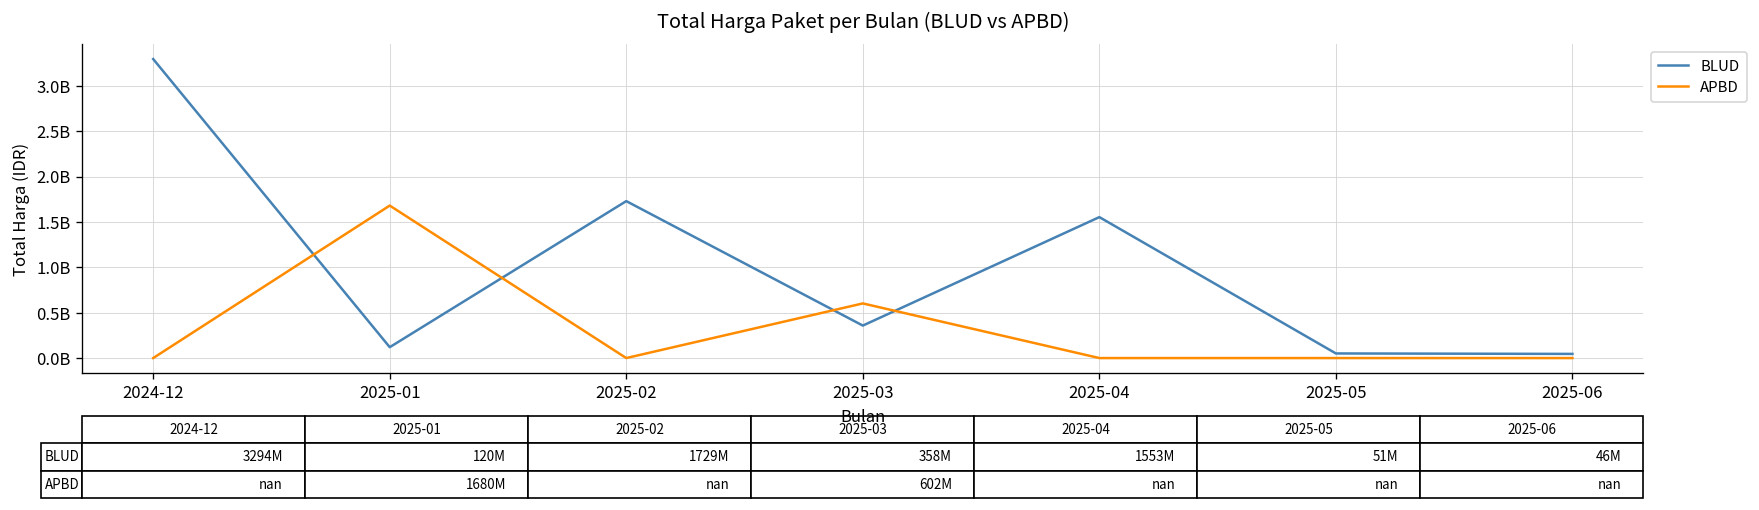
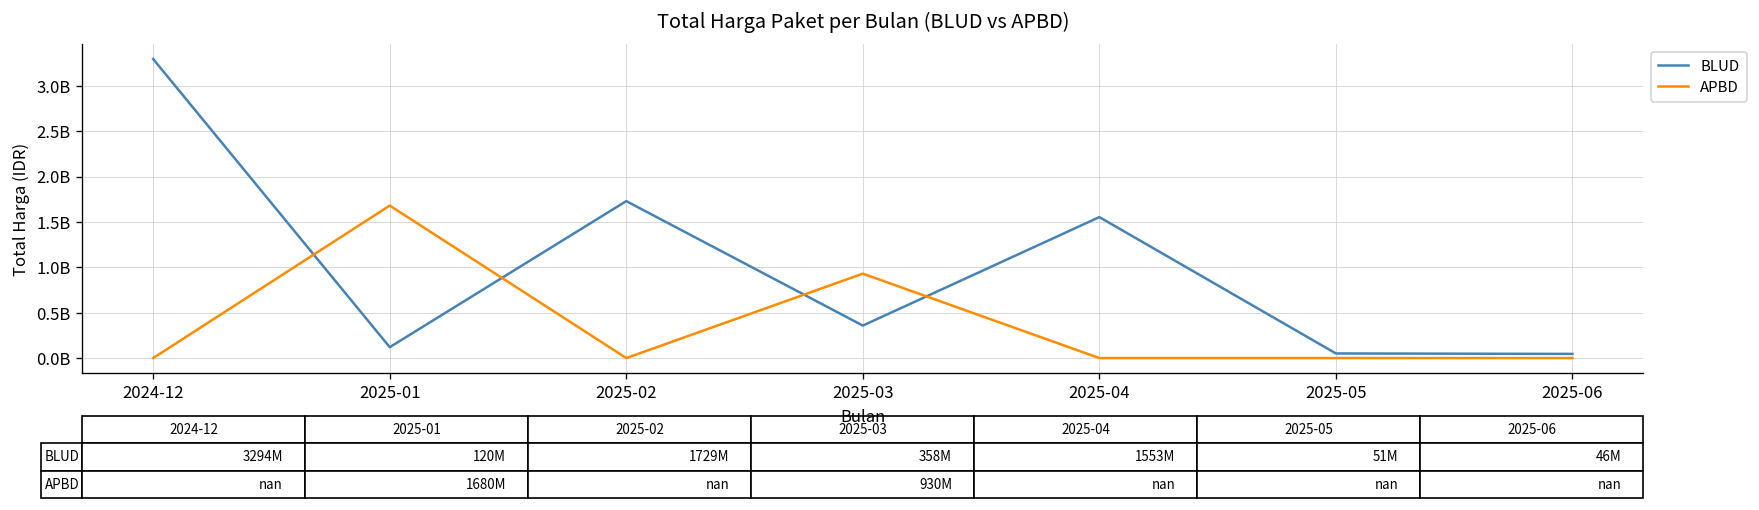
APBD, 2025-03: 602M -> 930M
